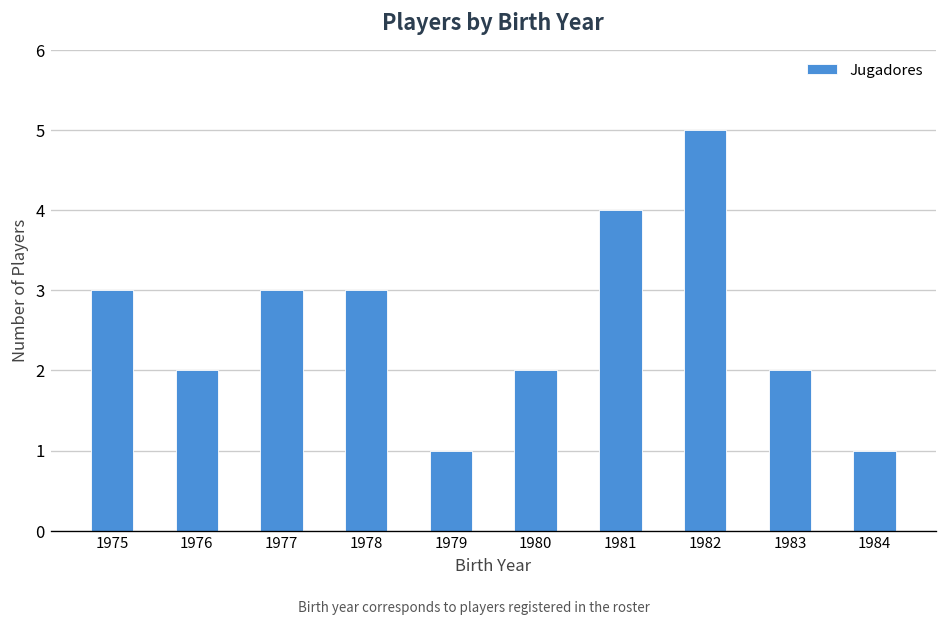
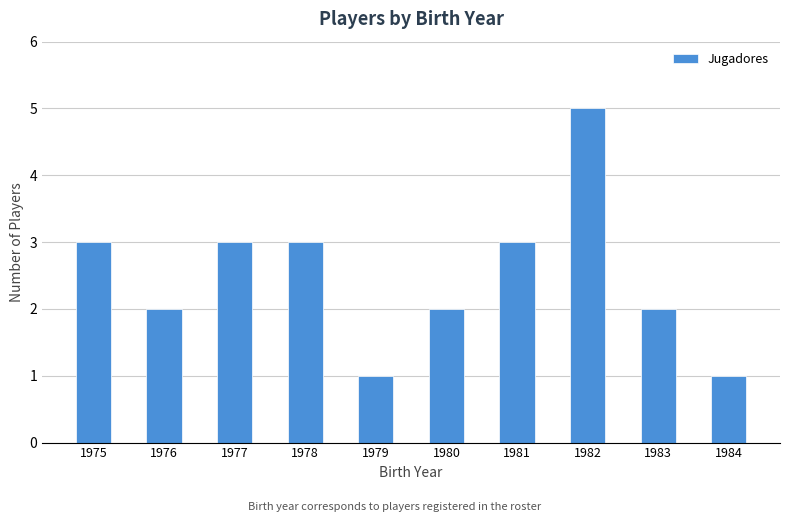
1981: 4 -> 3
